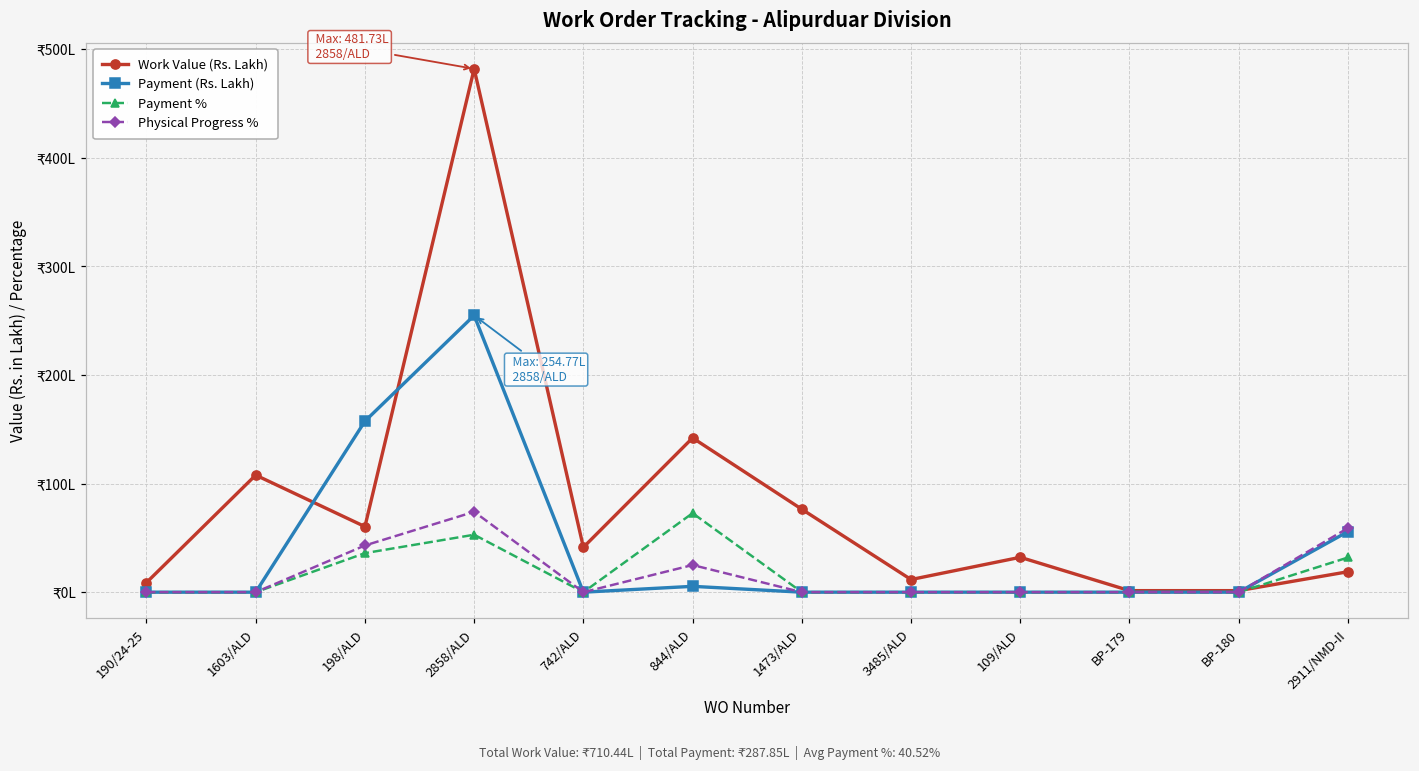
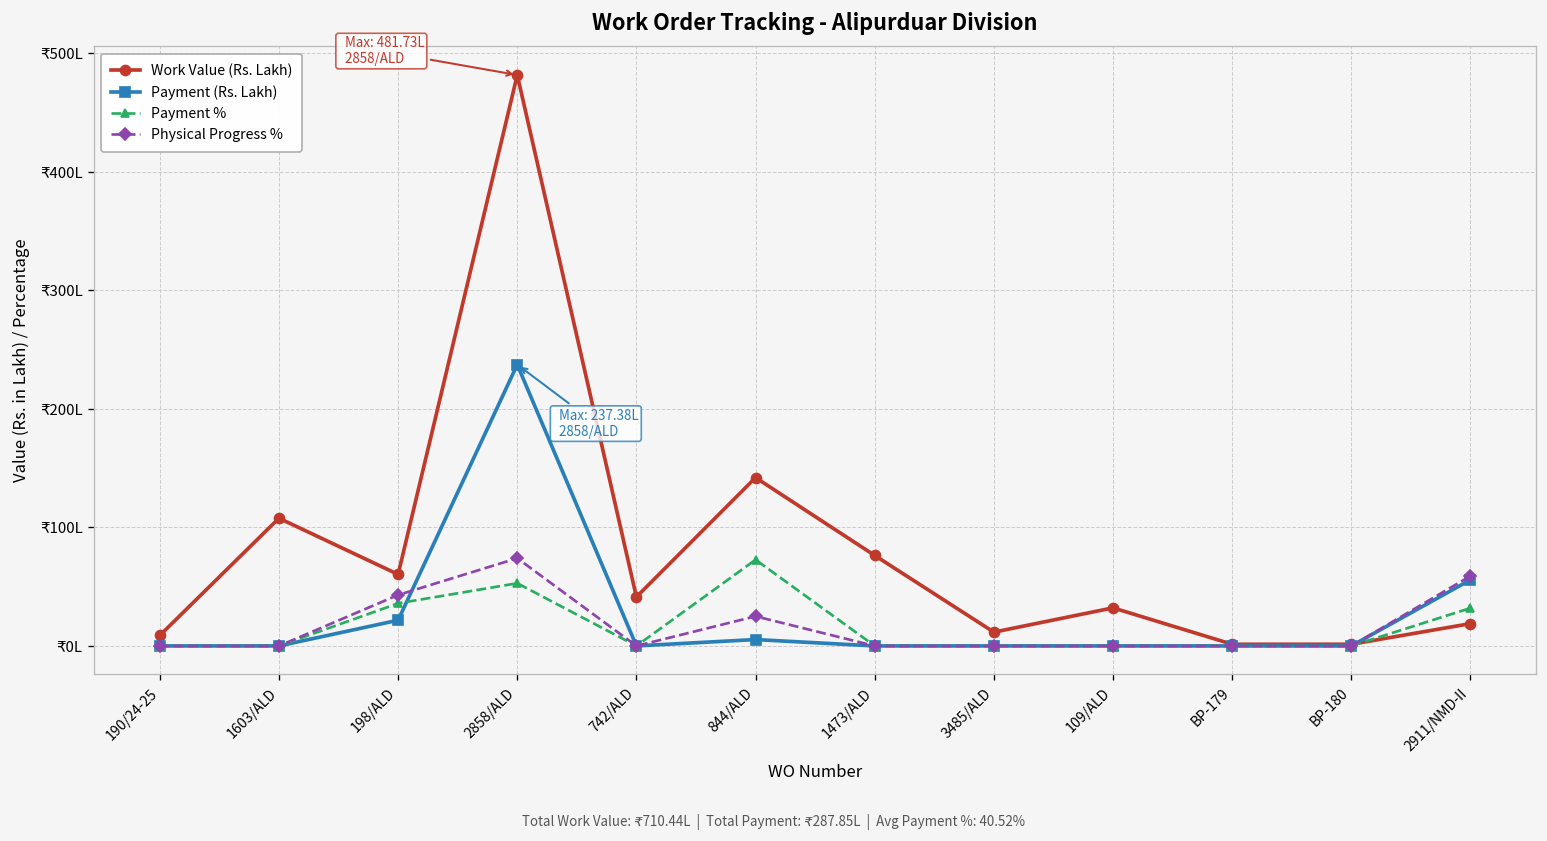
Payment (Rs. Lakh), 198/ALD: ₹160L -> ₹20L
Payment (Rs. Lakh), 2858/ALD: 254.77L -> 237.38L
